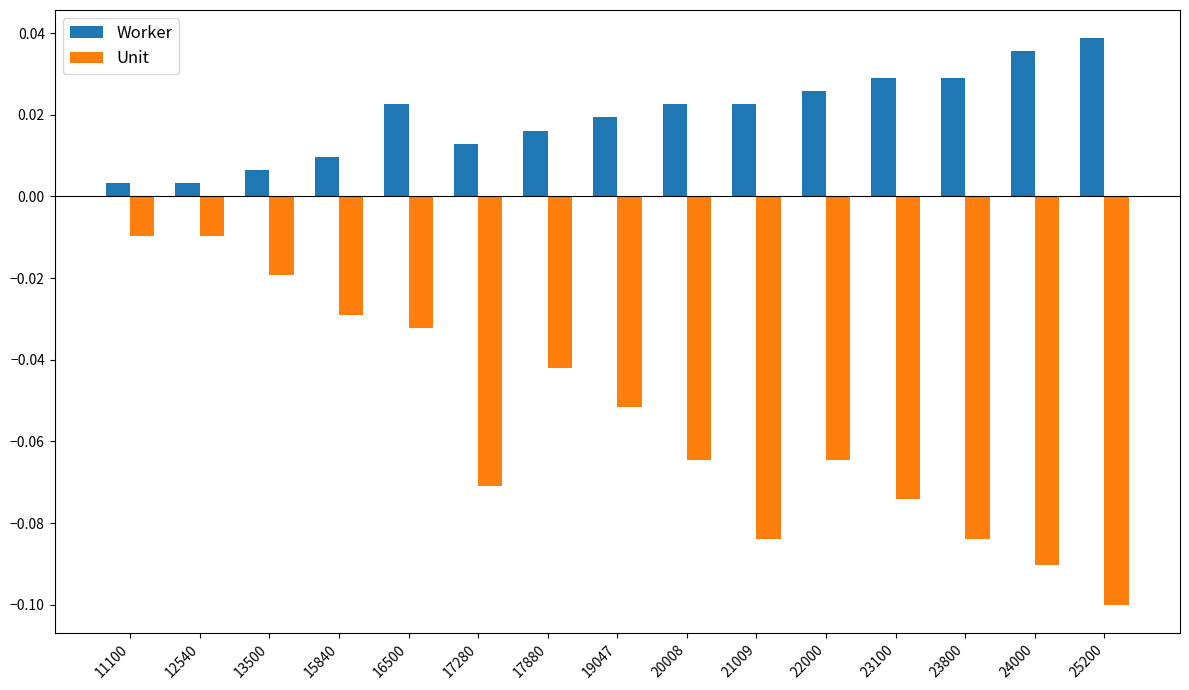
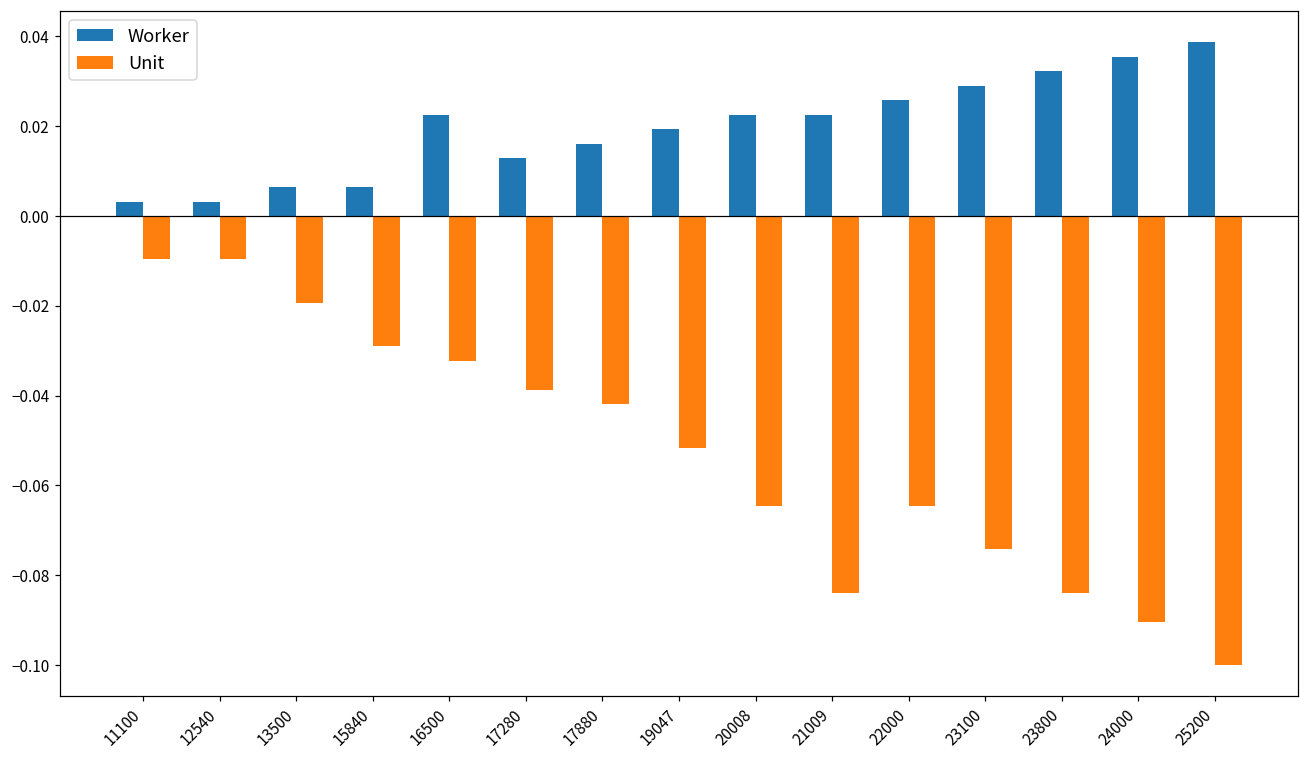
Worker, 15840: 0.010 -> 0.006
Unit, 17280: -0.071 -> -0.039
Worker, 23800: 0.029 -> 0.032
